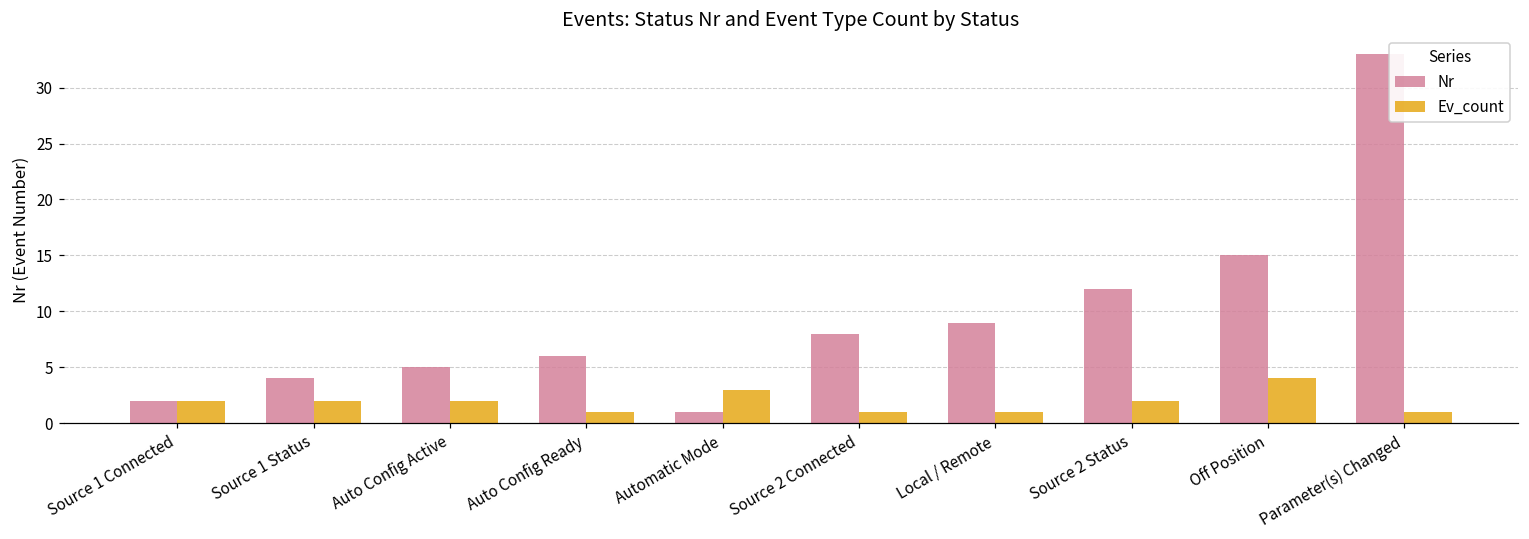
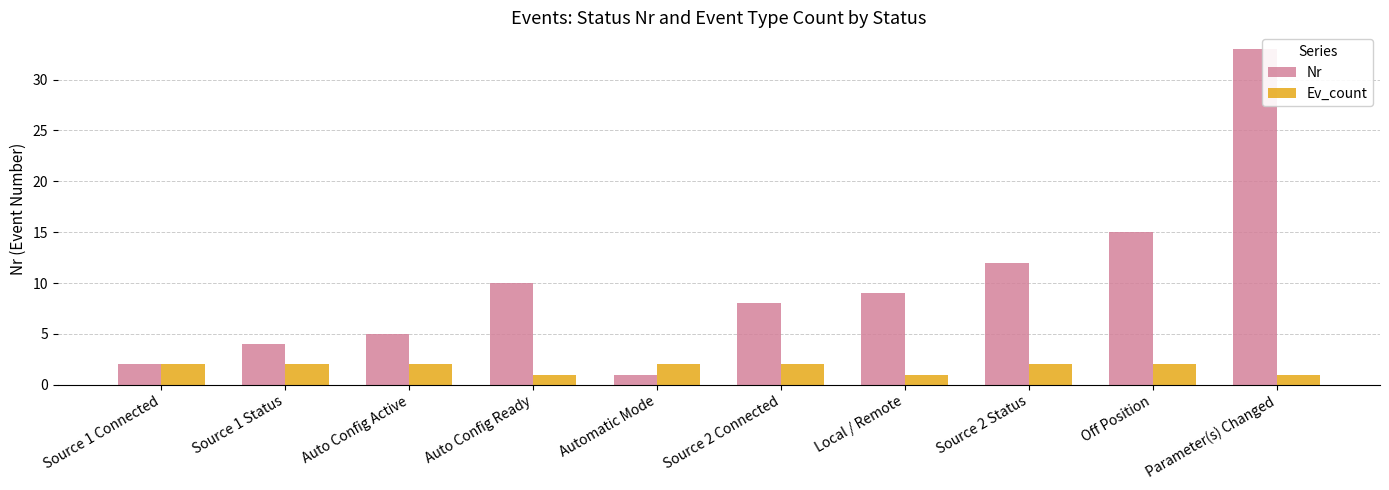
Nr, Auto Config Ready: 6 -> 10
Ev_count, Automatic Mode: 3 -> 2
Ev_count, Source 2 Connected: 1 -> 2
Ev_count, Off Position: 4 -> 2
